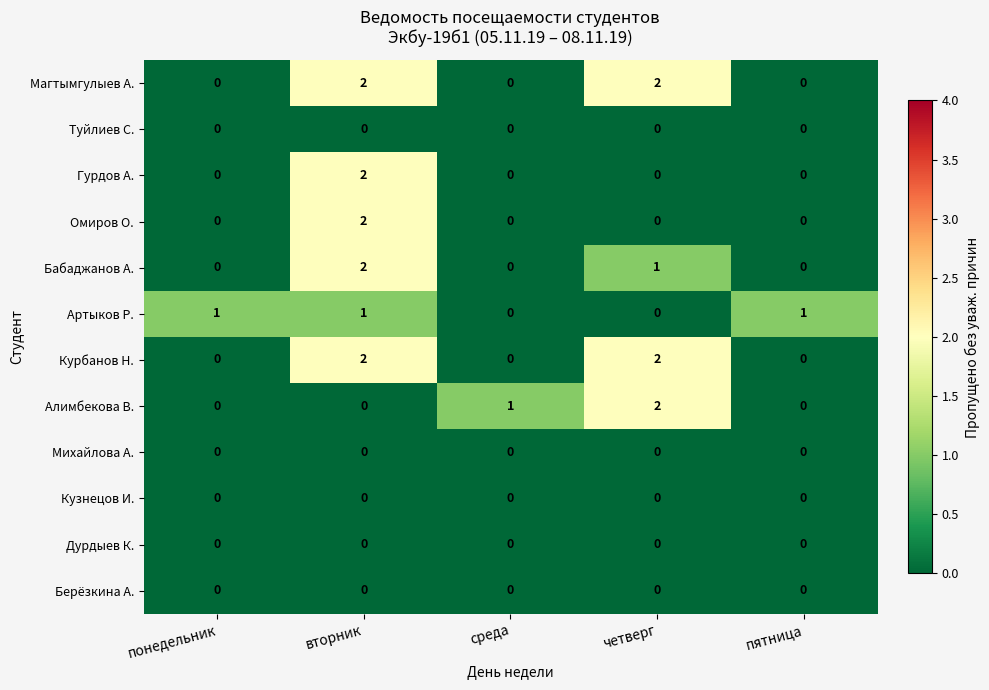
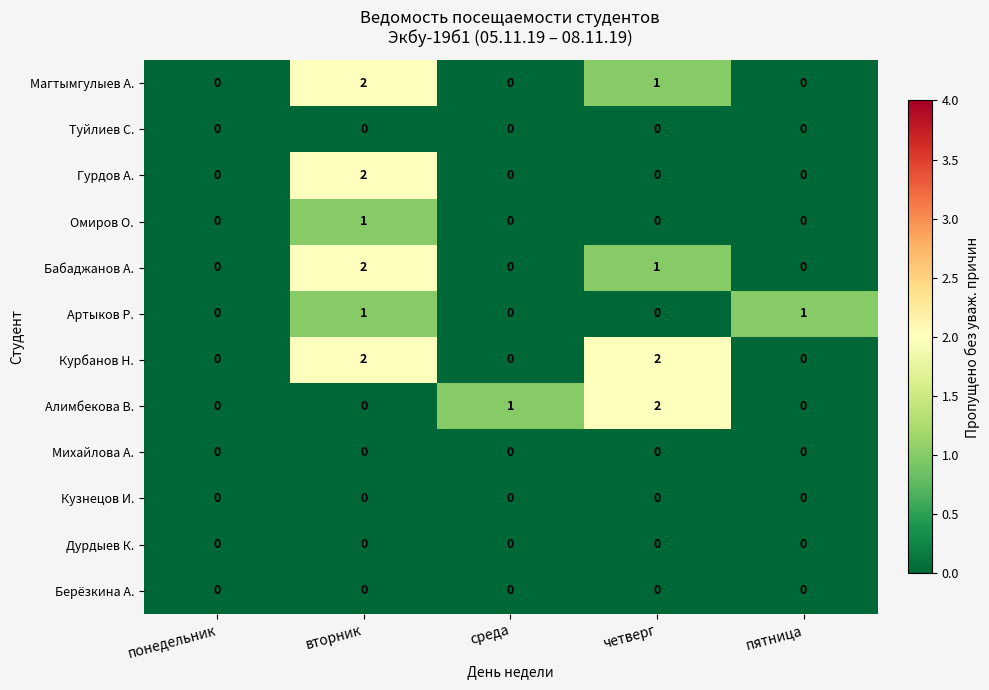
Магтымгулыев А., четверг: 2 -> 1
Омиров О., вторник: 2 -> 1
Артыков Р., понедельник: 1 -> 0
